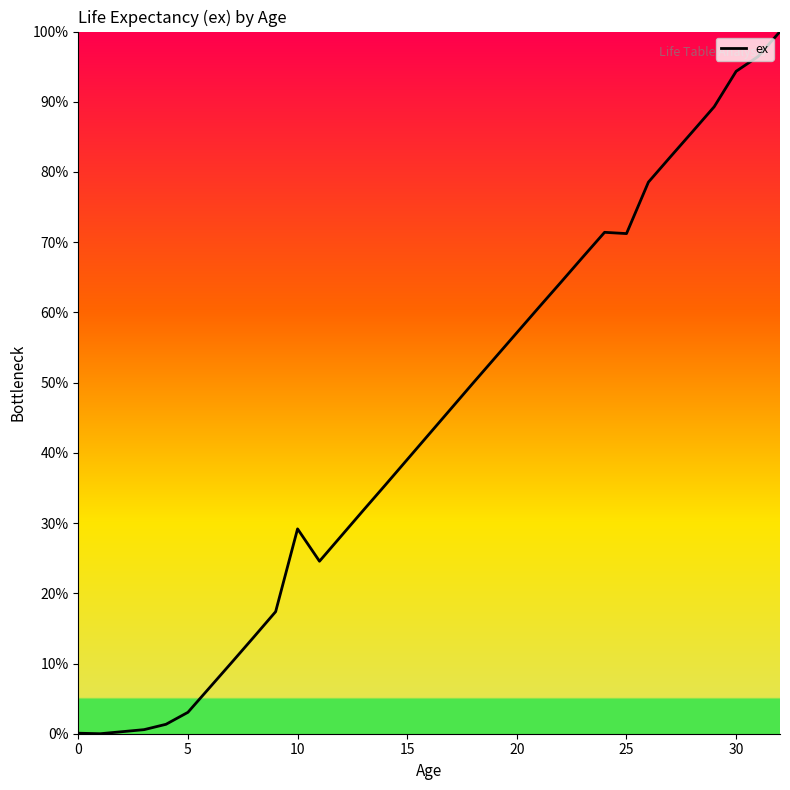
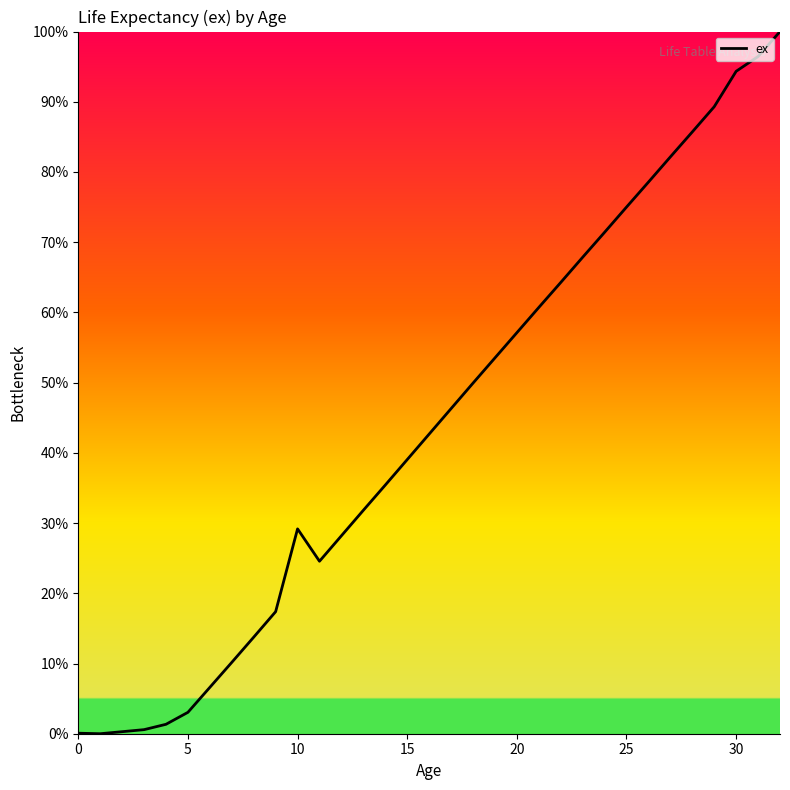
25: 71% -> 75%
